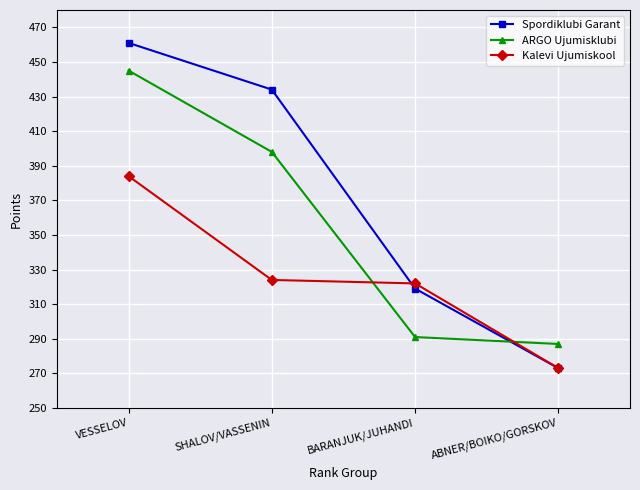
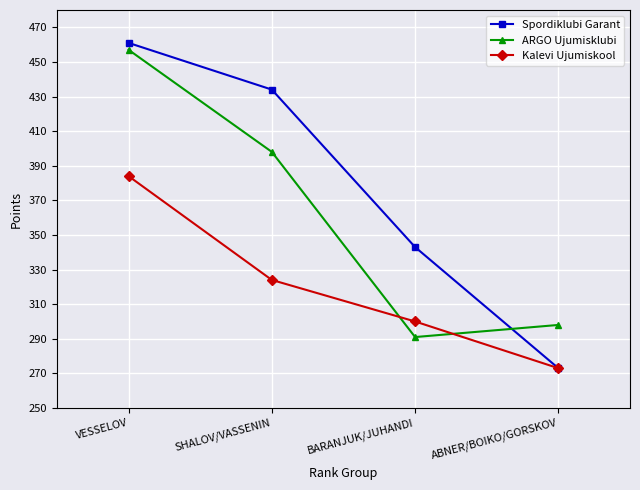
ARGO Ujumisklubi, VESSELOV: 445 -> 457
Spordiklubi Garant, BARANJUK/JUHANDI: 319 -> 343
Kalevi Ujumiskool, BARANJUK/JUHANDI: 322 -> 300
ARGO Ujumisklubi, ABNER/BOIKO/GORSKOV: 287 -> 298
